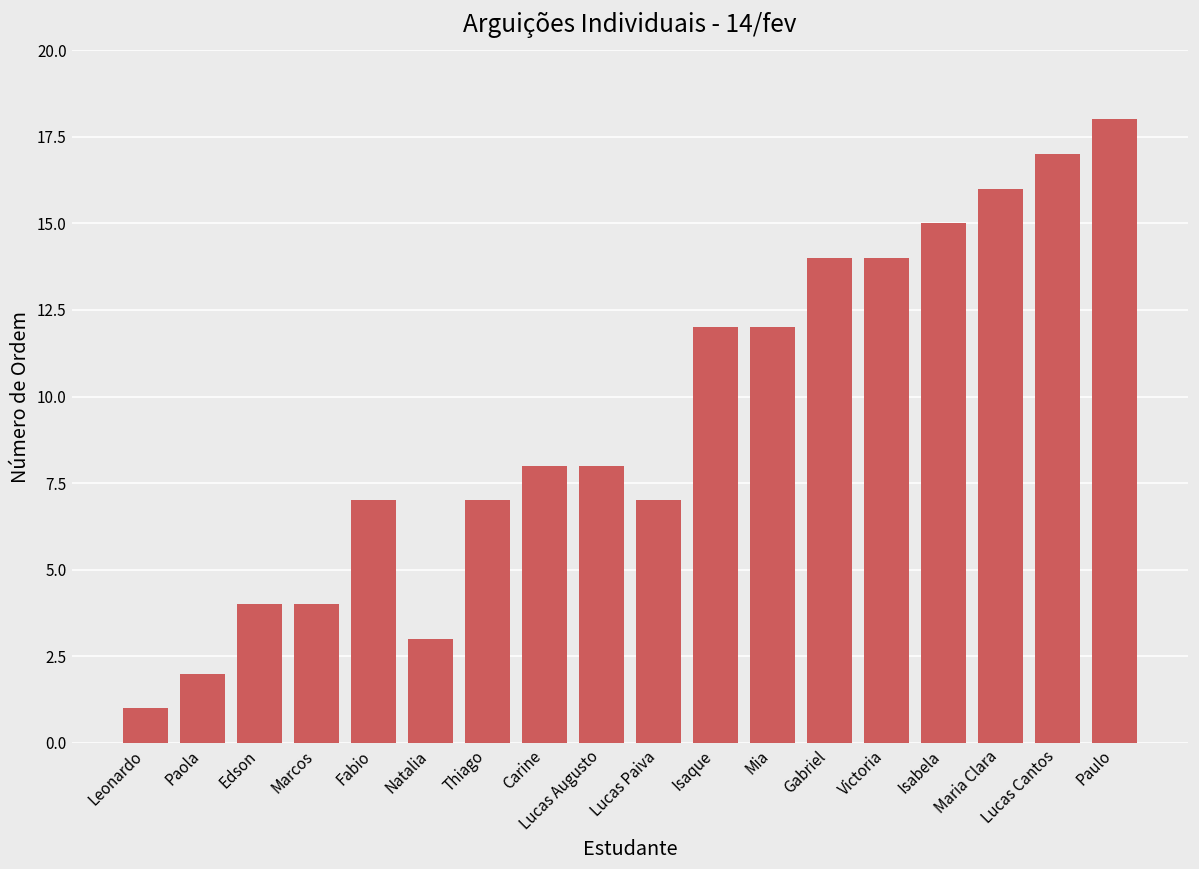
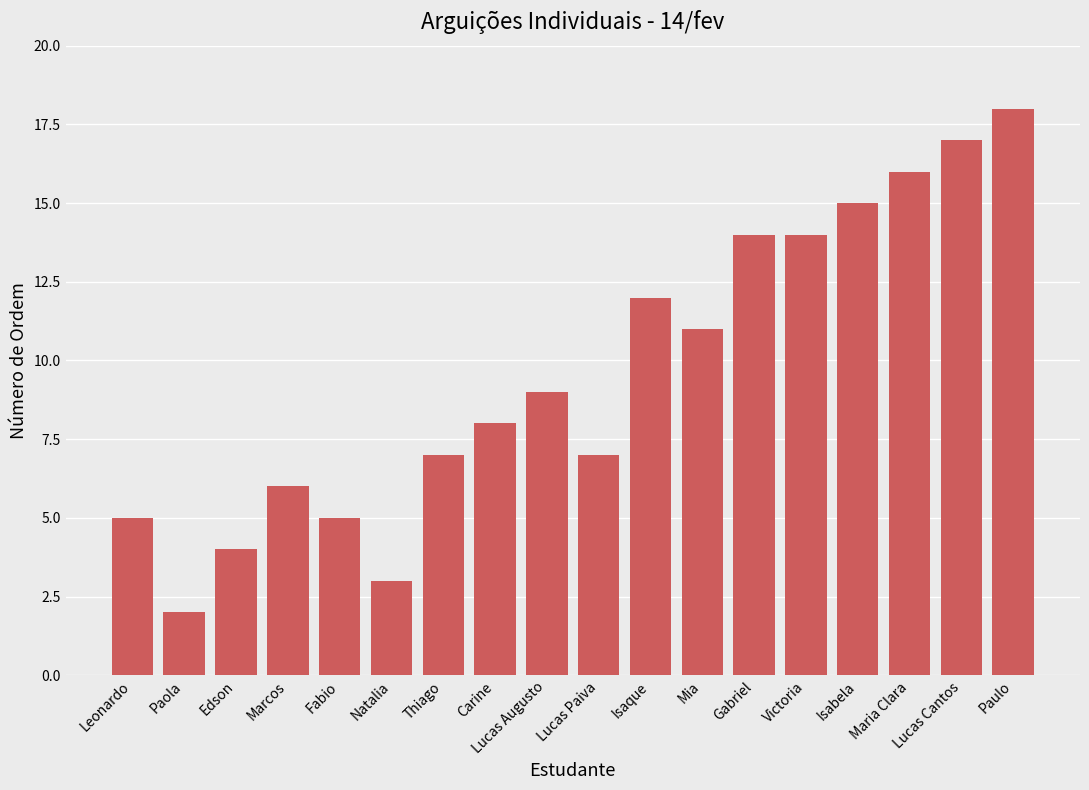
Leonardo: 1 -> 5
Marcos: 4 -> 6
Fabio: 7 -> 5
Lucas Augusto: 8 -> 9
Mia: 12 -> 11
